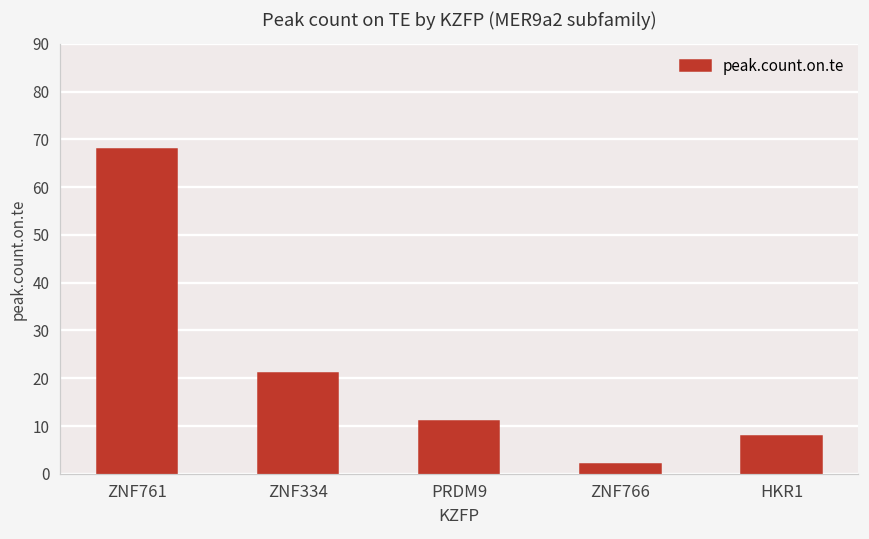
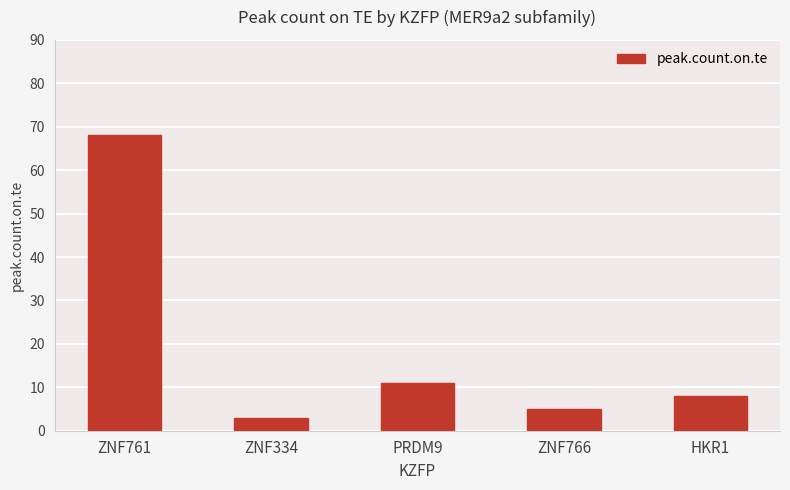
ZNF334: 21 -> 3
ZNF766: 2 -> 5
